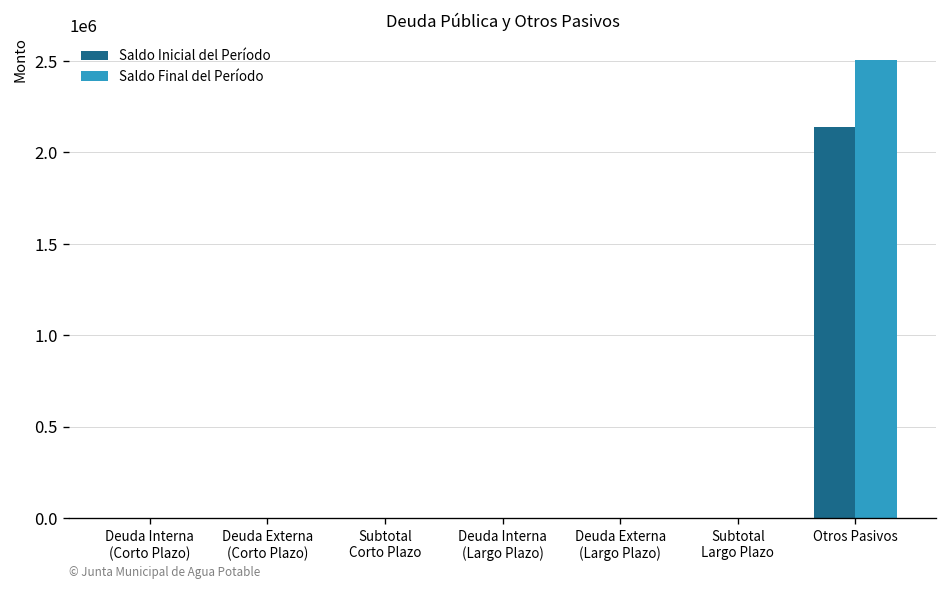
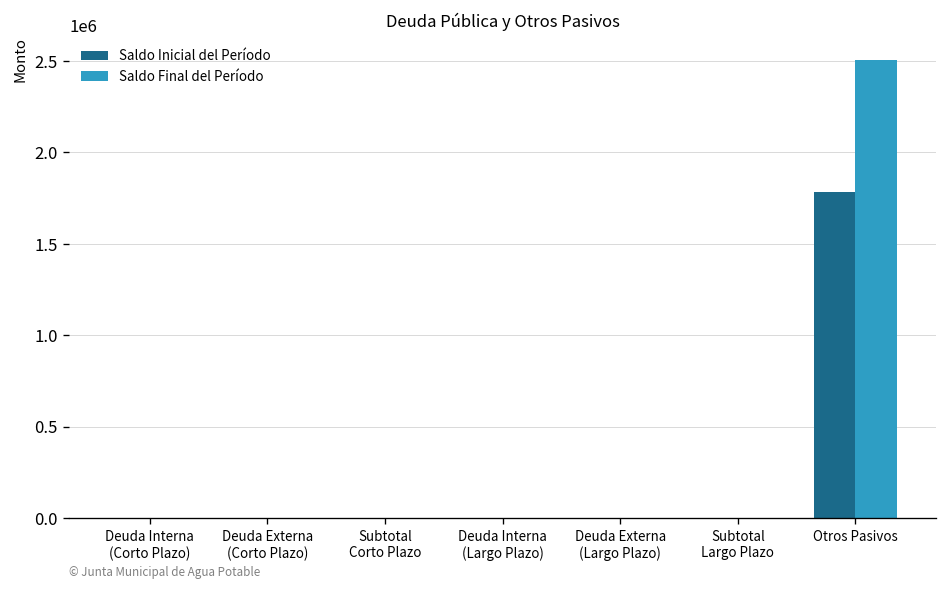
Saldo Inicial del Período, Otros Pasivos: 2140000 -> 1780000
